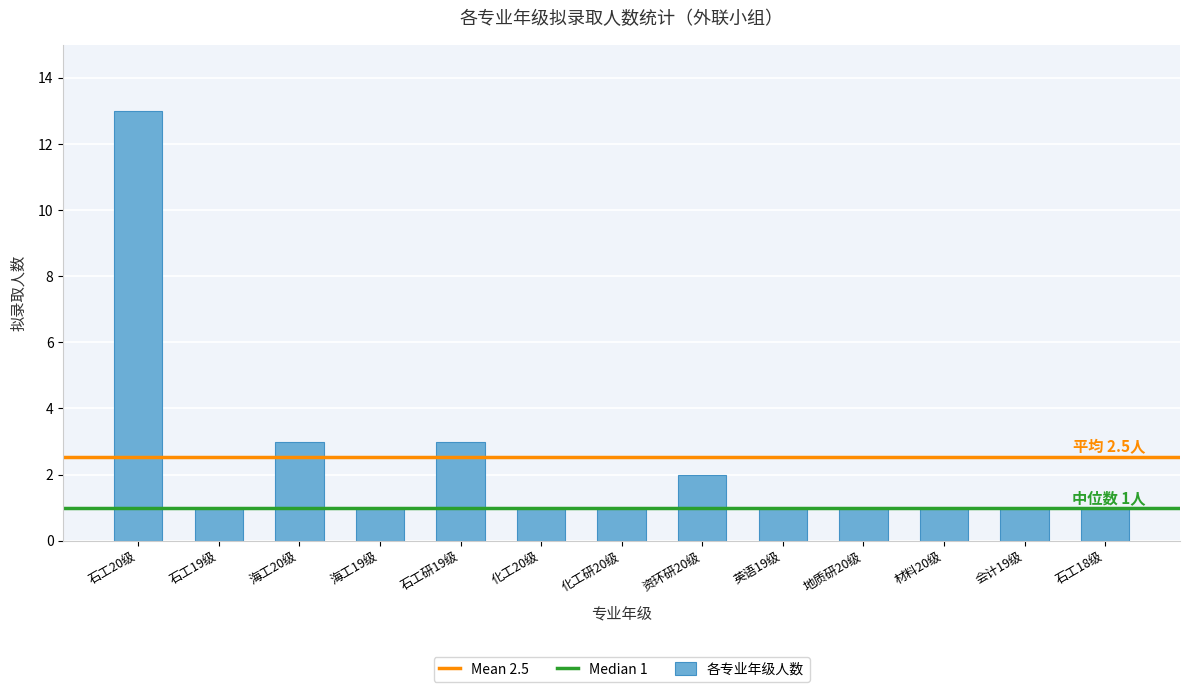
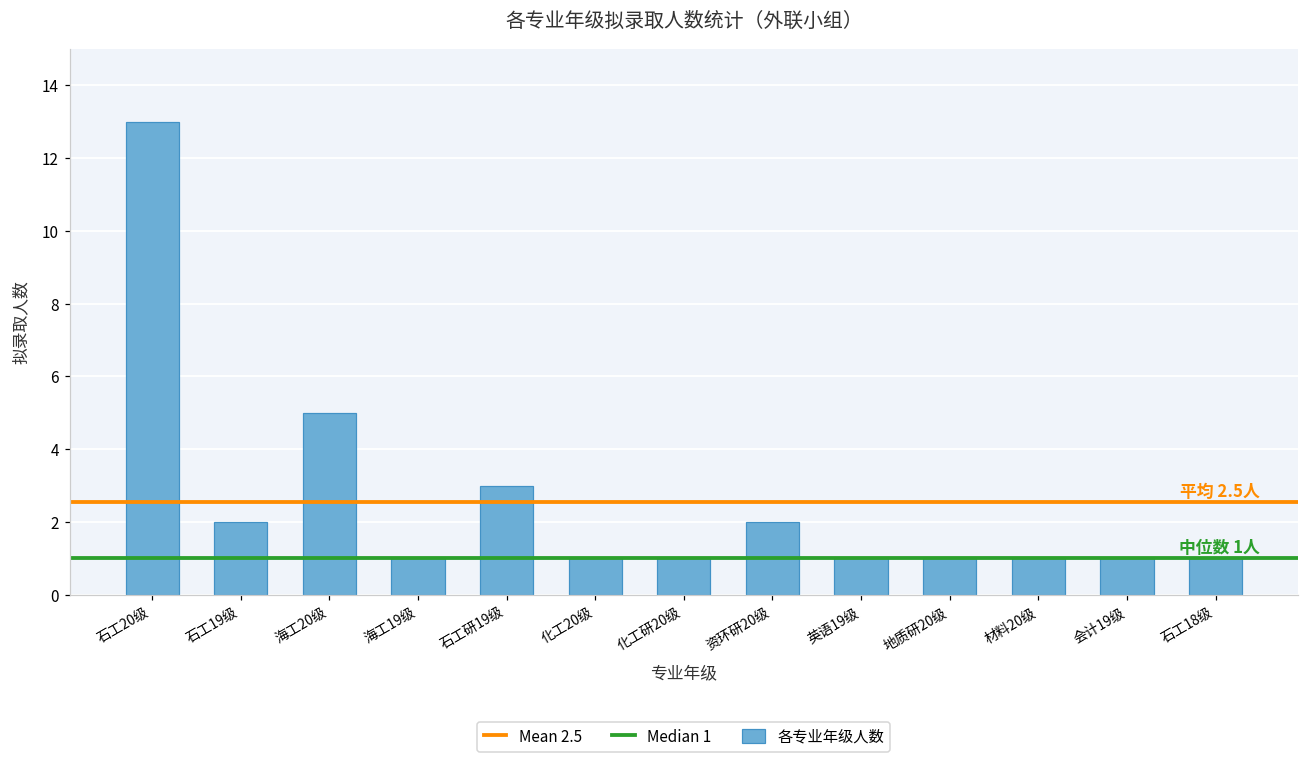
石工19级: 1 -> 2
海工20级: 3 -> 5
